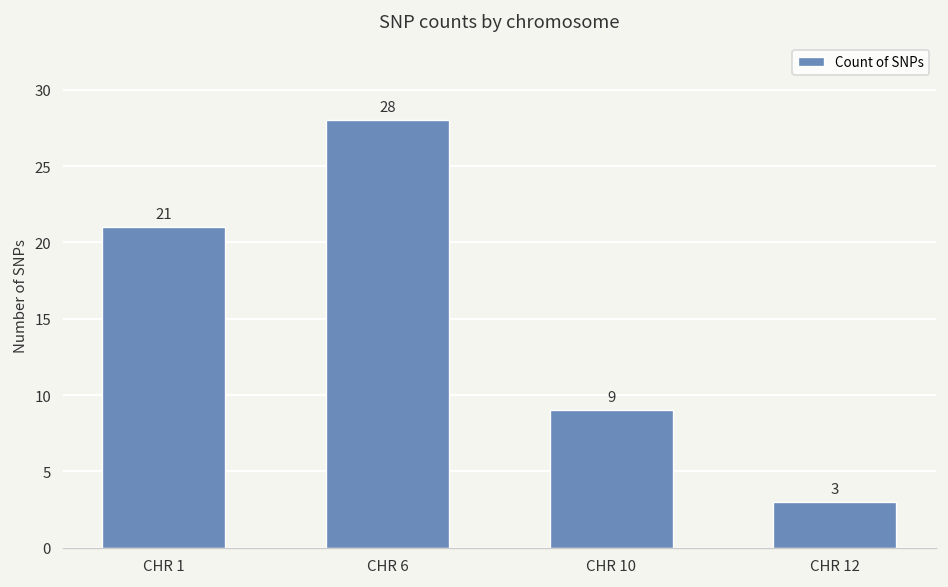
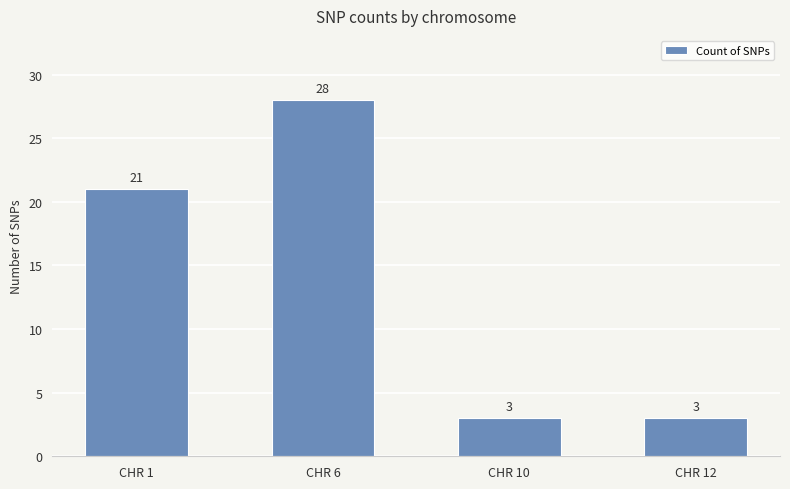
CHR 10: 9 -> 3
